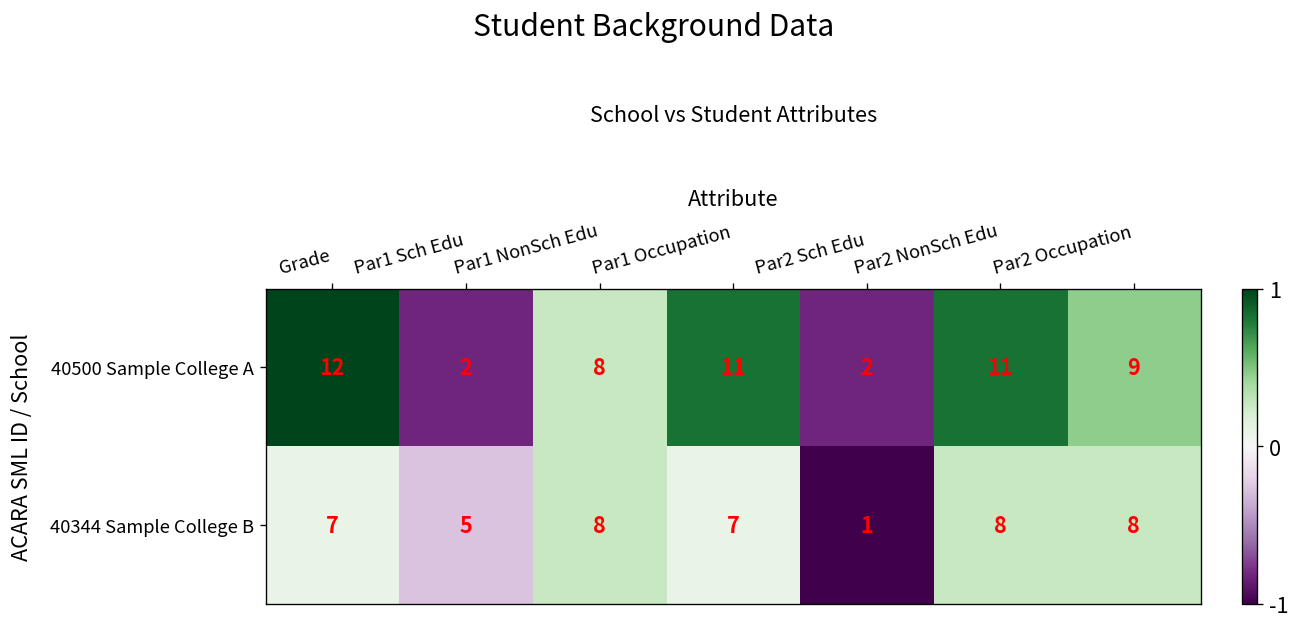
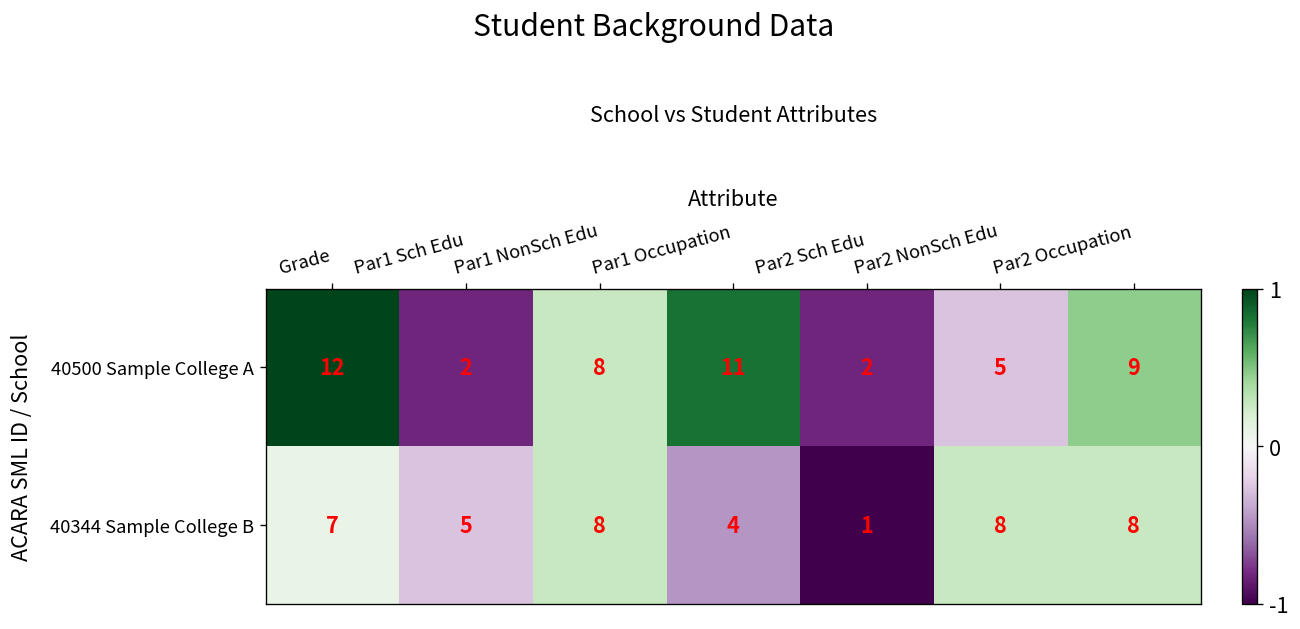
40500 Sample College A, Par2 NonSch Edu: 11 -> 5
40344 Sample College B, Par1 Occupation: 7 -> 4
